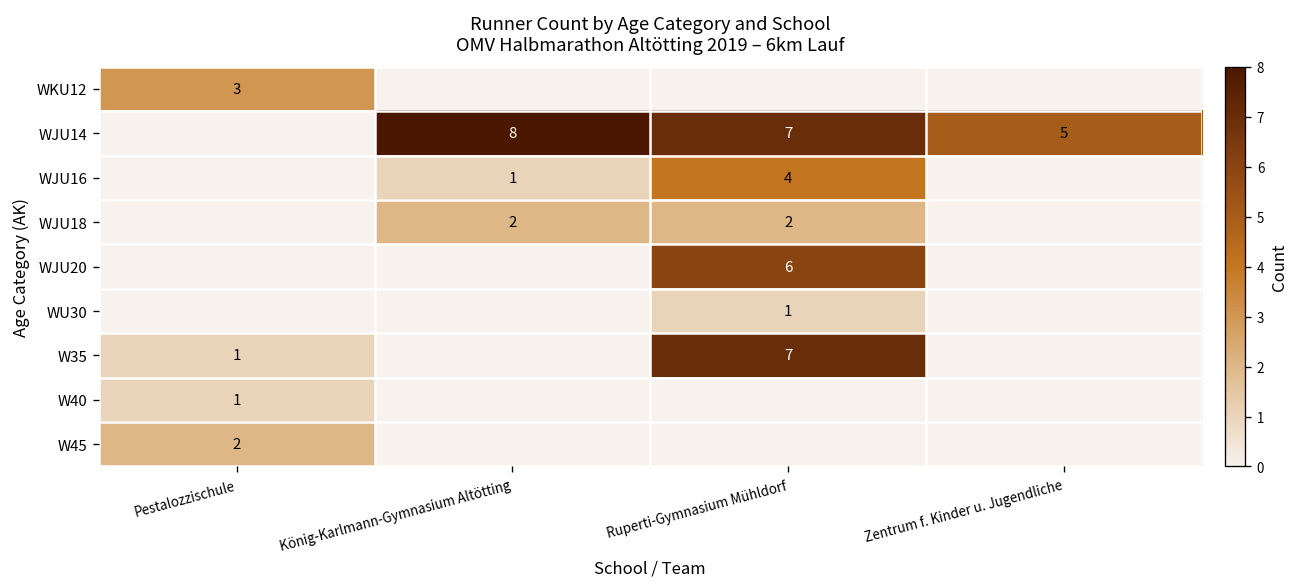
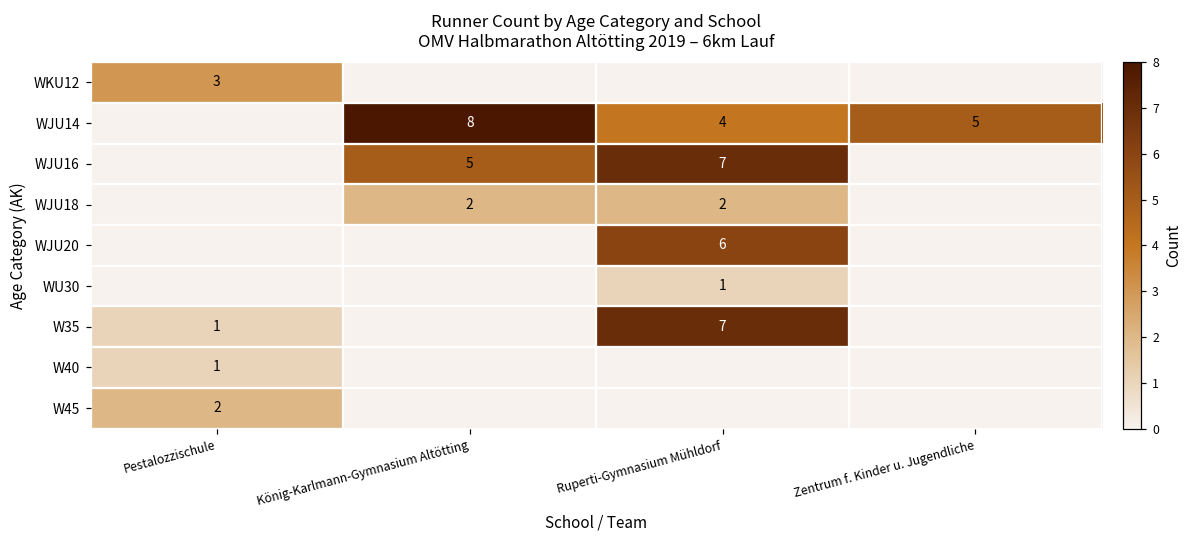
WJU14, Ruperti-Gymnasium Mühldorf: 7 -> 4
WJU16, König-Karlmann-Gymnasium Altötting: 1 -> 5
WJU16, Ruperti-Gymnasium Mühldorf: 4 -> 7
